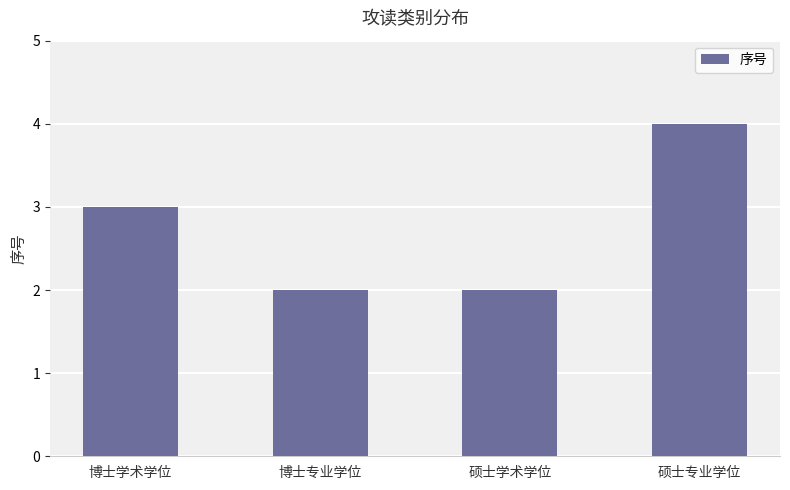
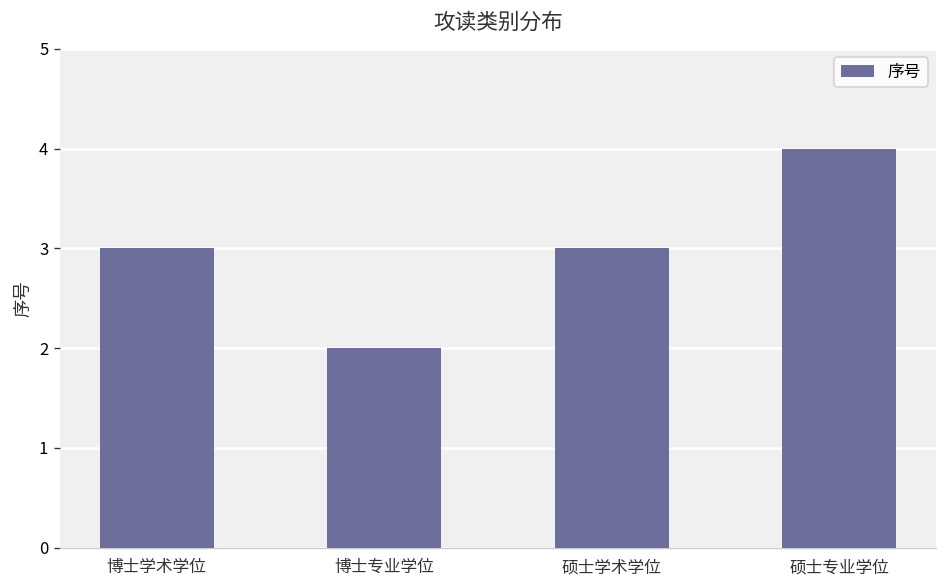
硕士学术学位: 2 -> 3
